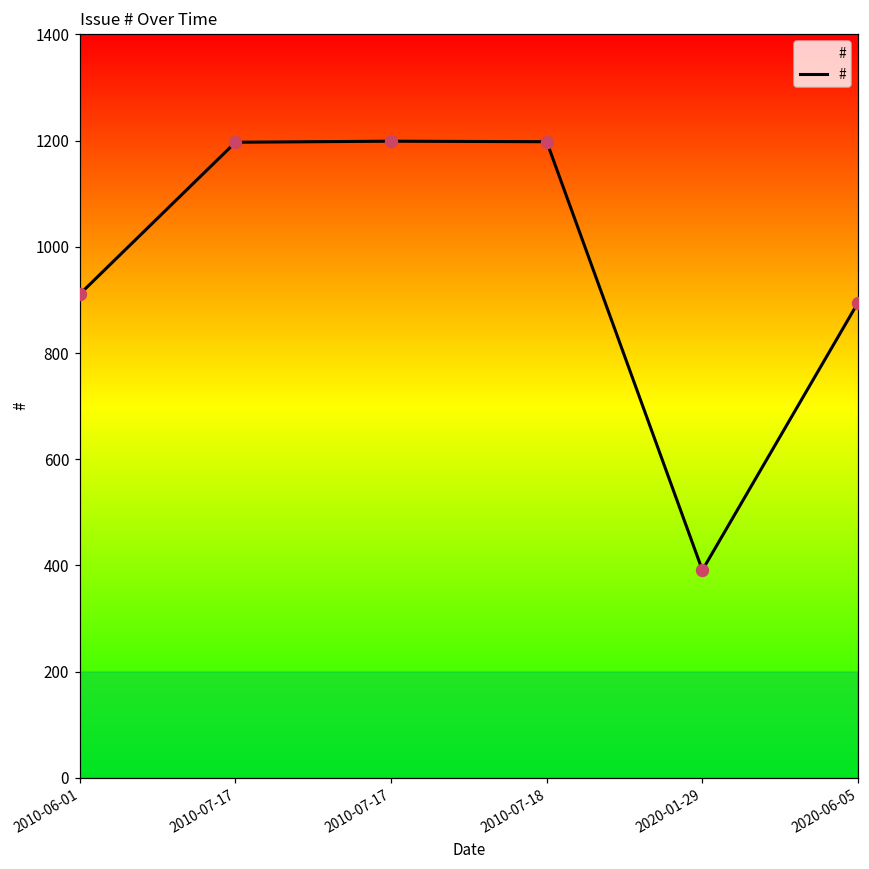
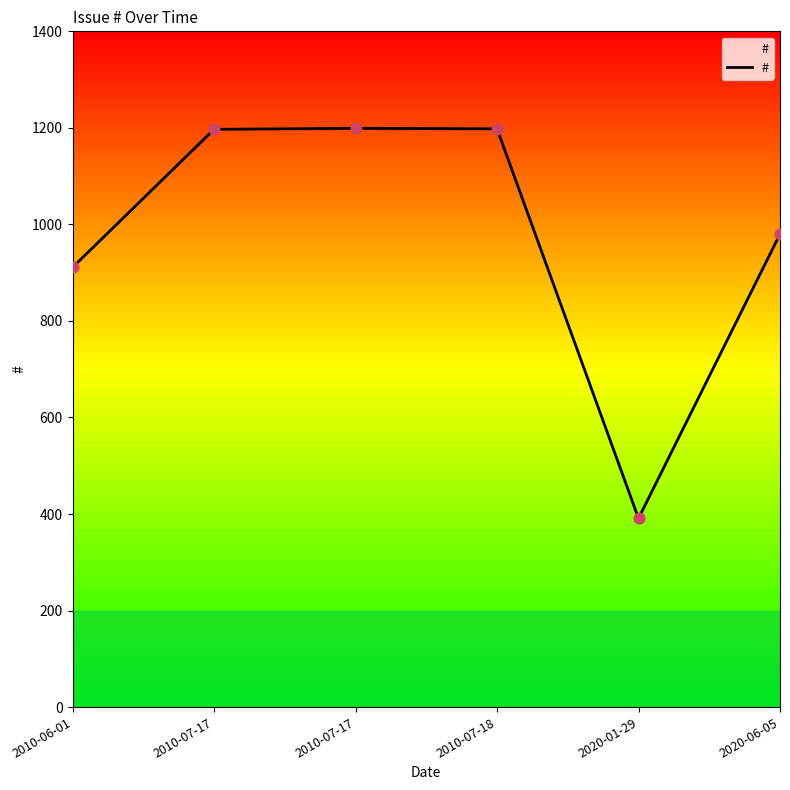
2020-06-05: 900 -> 980
